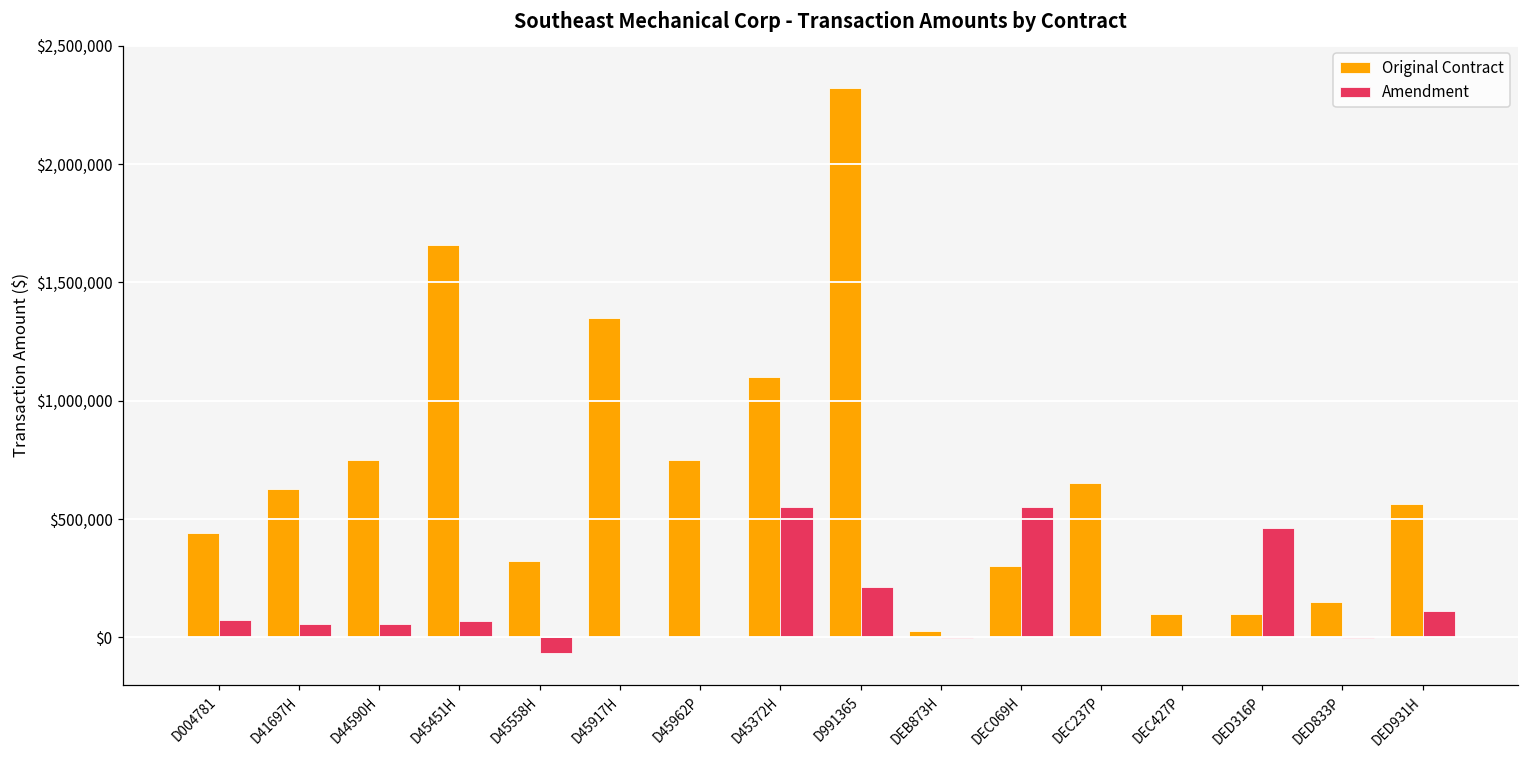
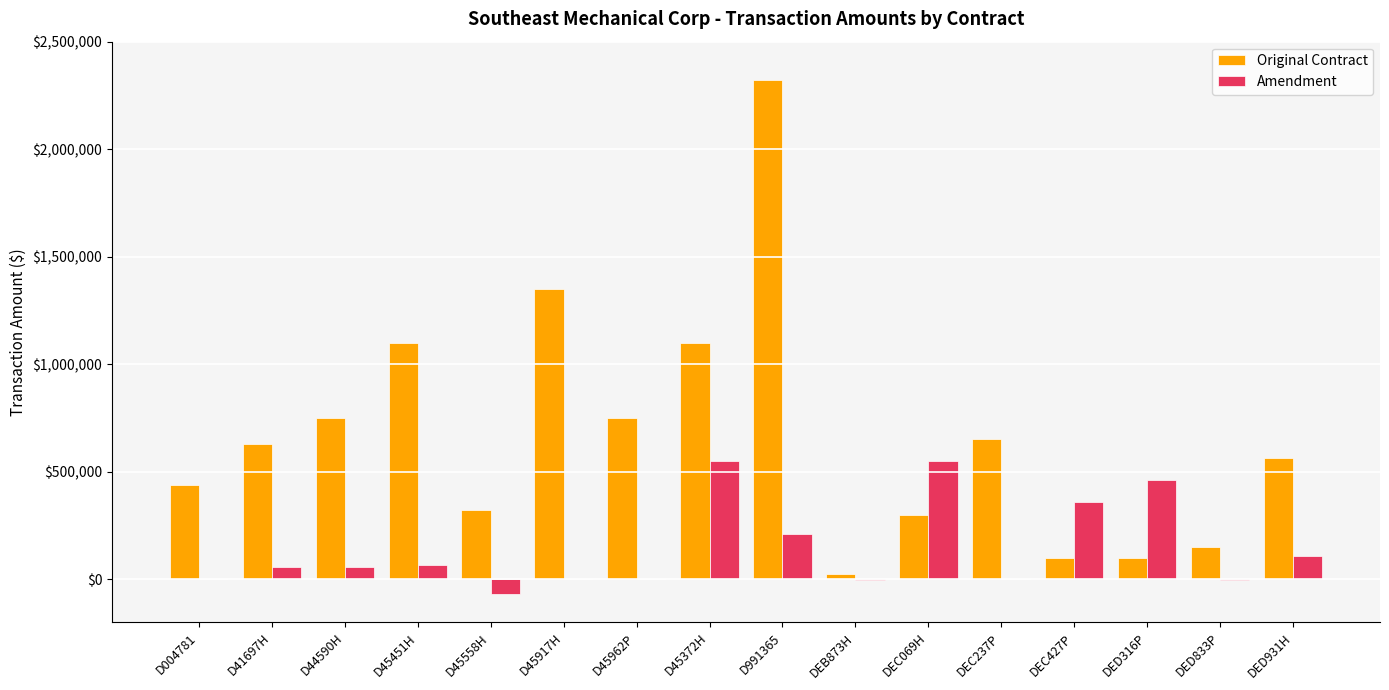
Amendment, D004781: $70,000 -> $0
Original Contract, D45451H: $1,660,000 -> $1,100,000
Amendment, DEC427P: $0 -> $360,000
